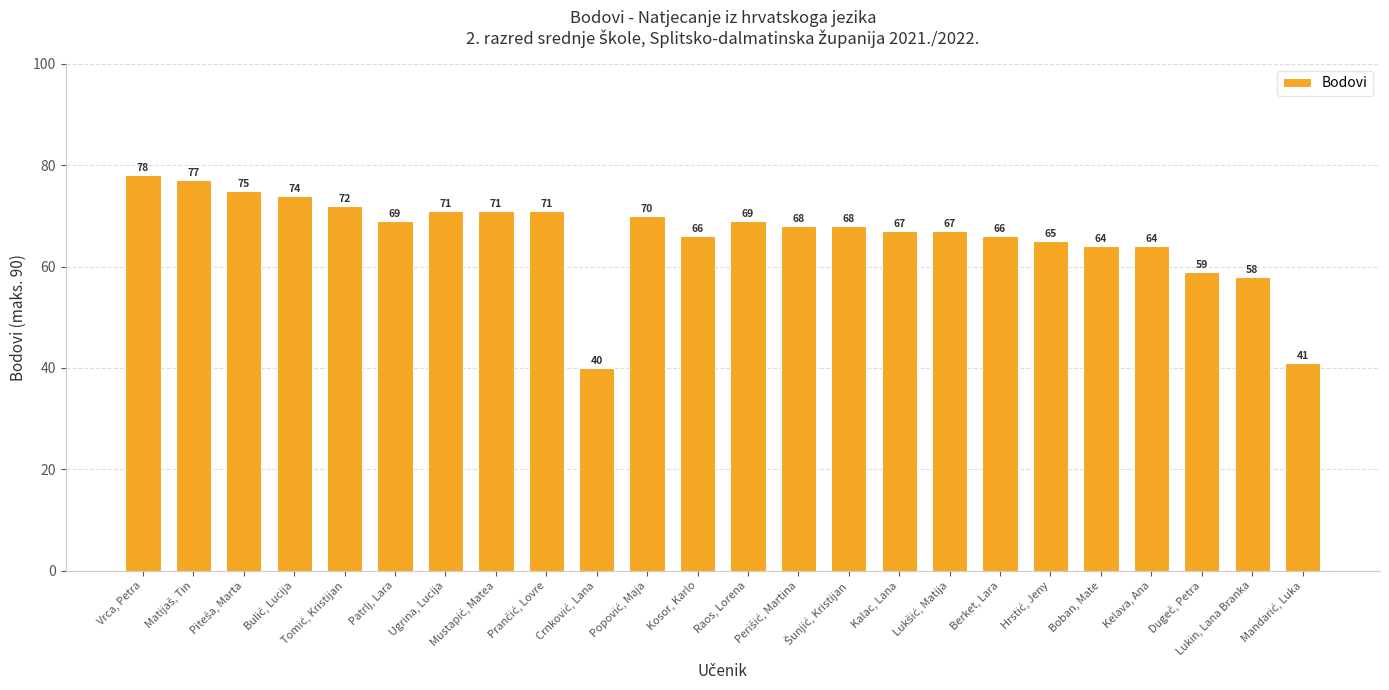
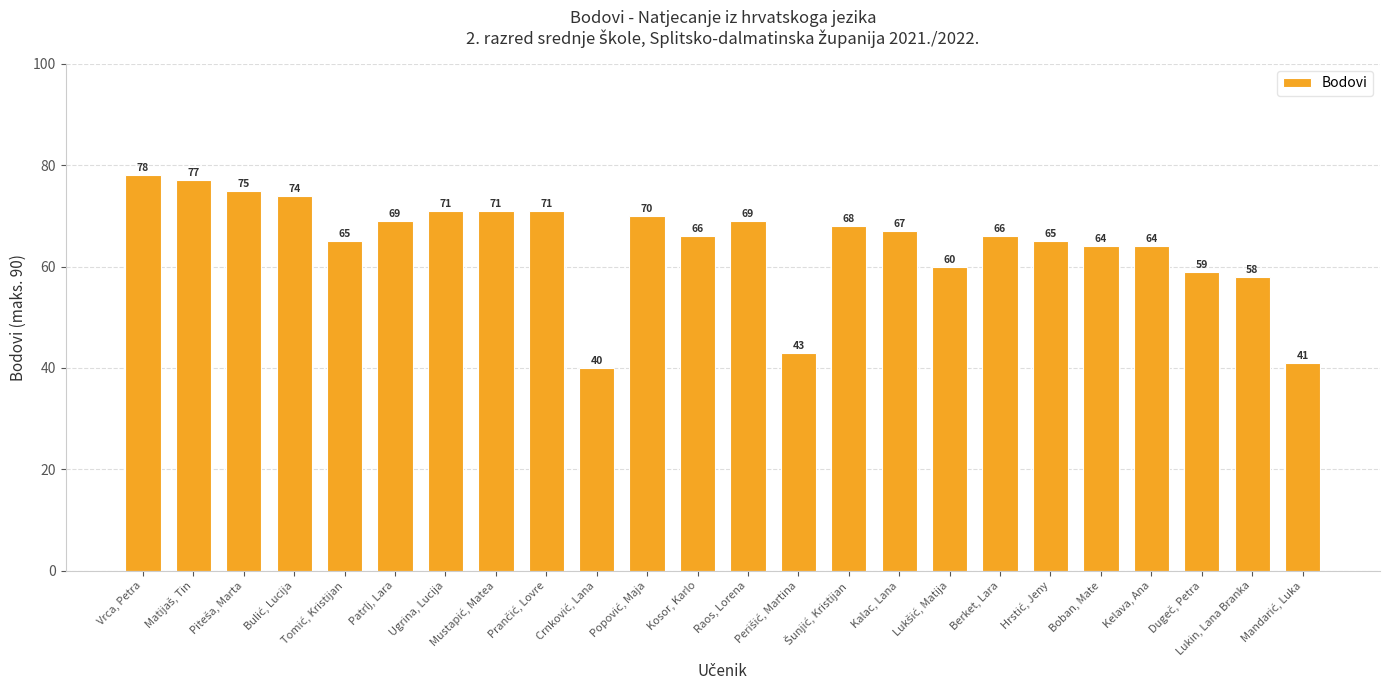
Tomić, Kristijan: 72 -> 65
Perišić, Martina: 68 -> 43
Lukšić, Matija: 67 -> 60
